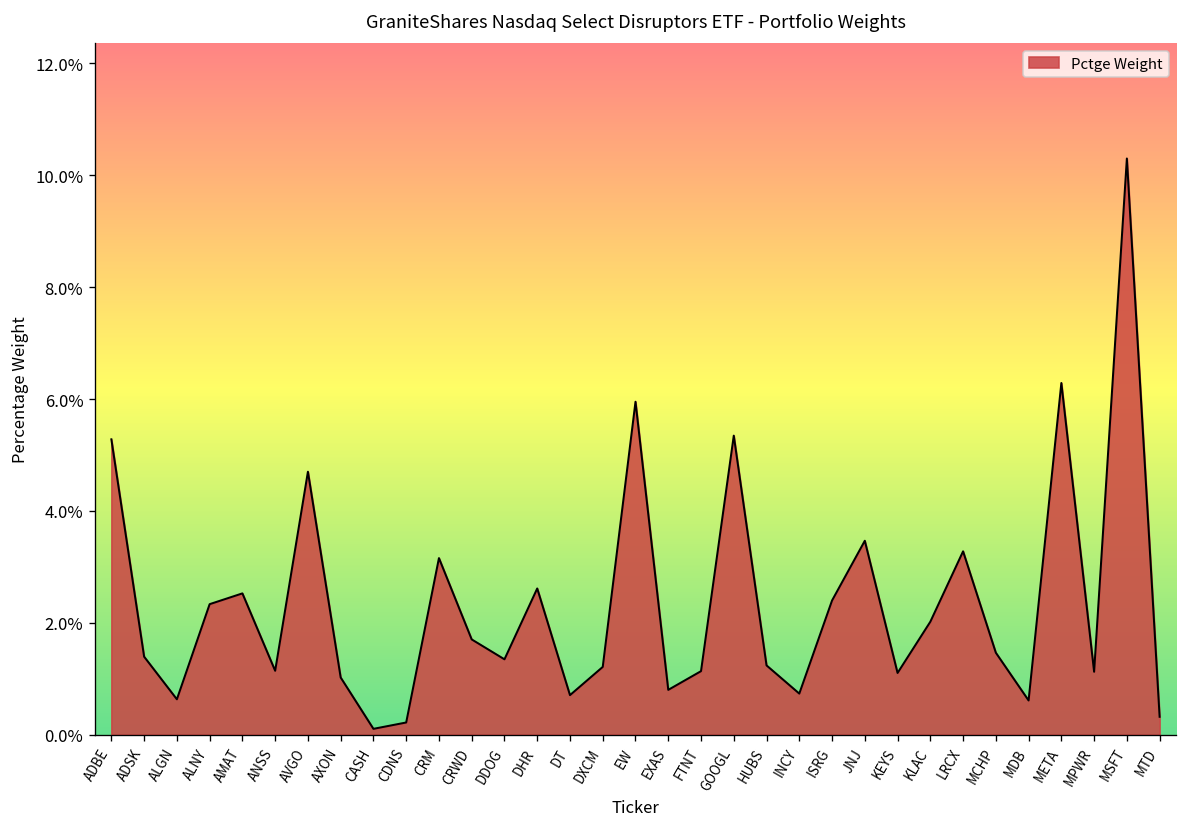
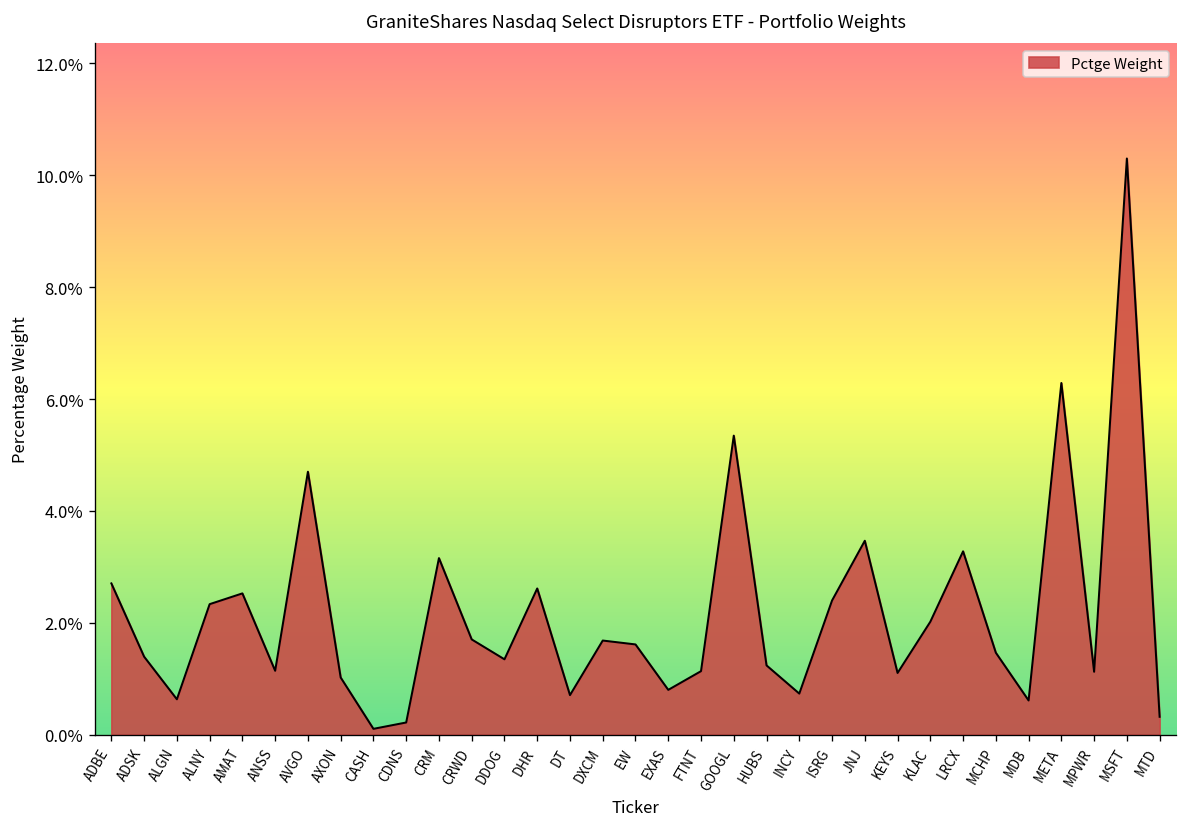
ADBE: 5.3% -> 2.7%
DXCM: 1.2% -> 1.7%
EW: 6.0% -> 1.6%
